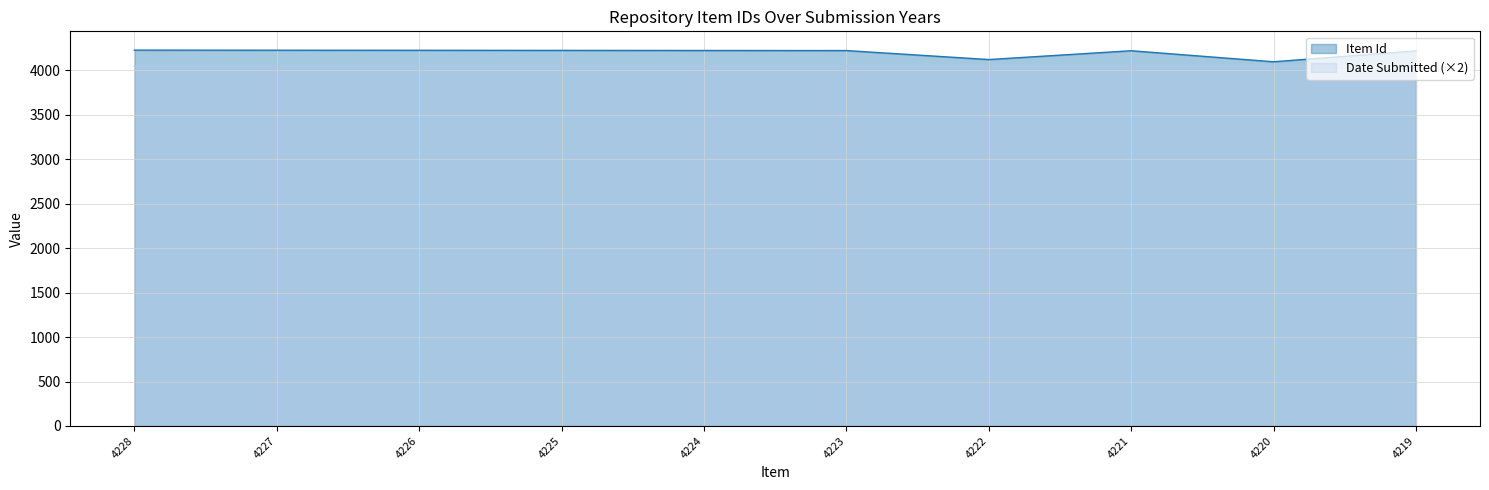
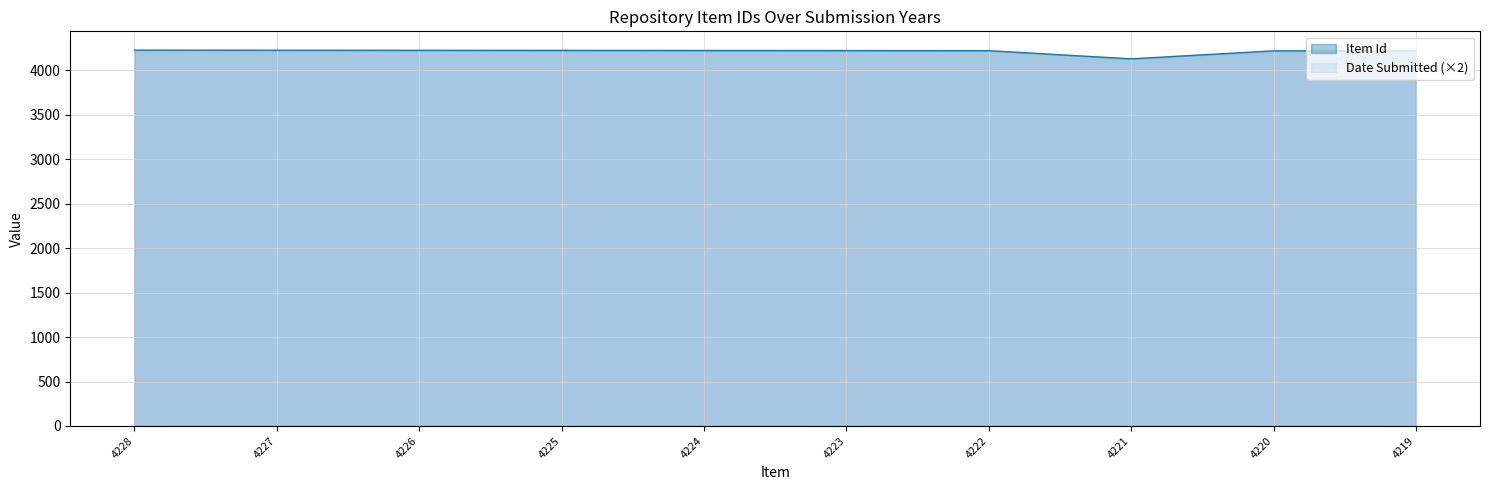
Item Id, 4222: 4100 -> 4200
Item Id, 4221: 4200 -> 4100
Item Id, 4220: 4100 -> 4200
